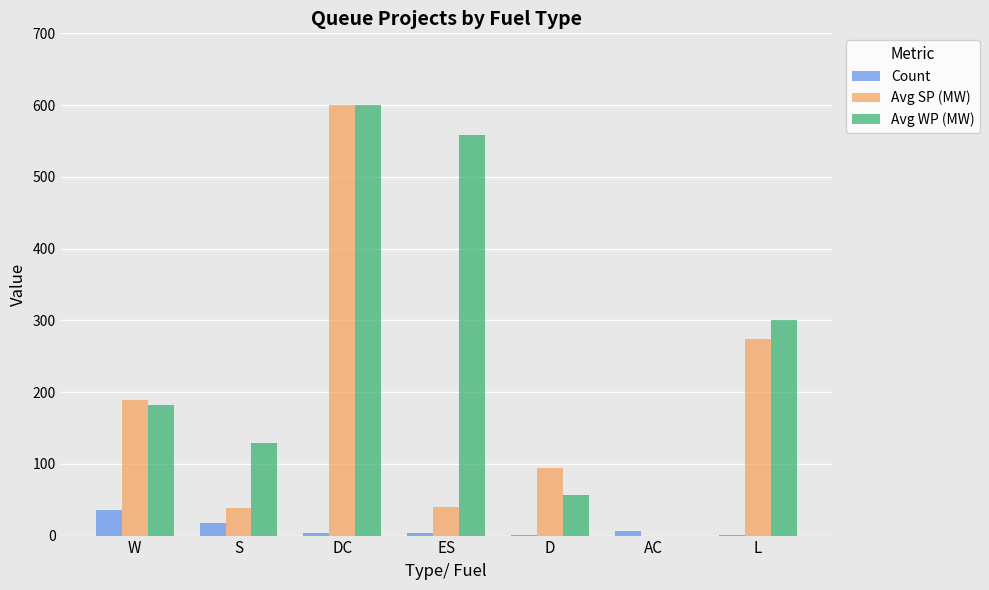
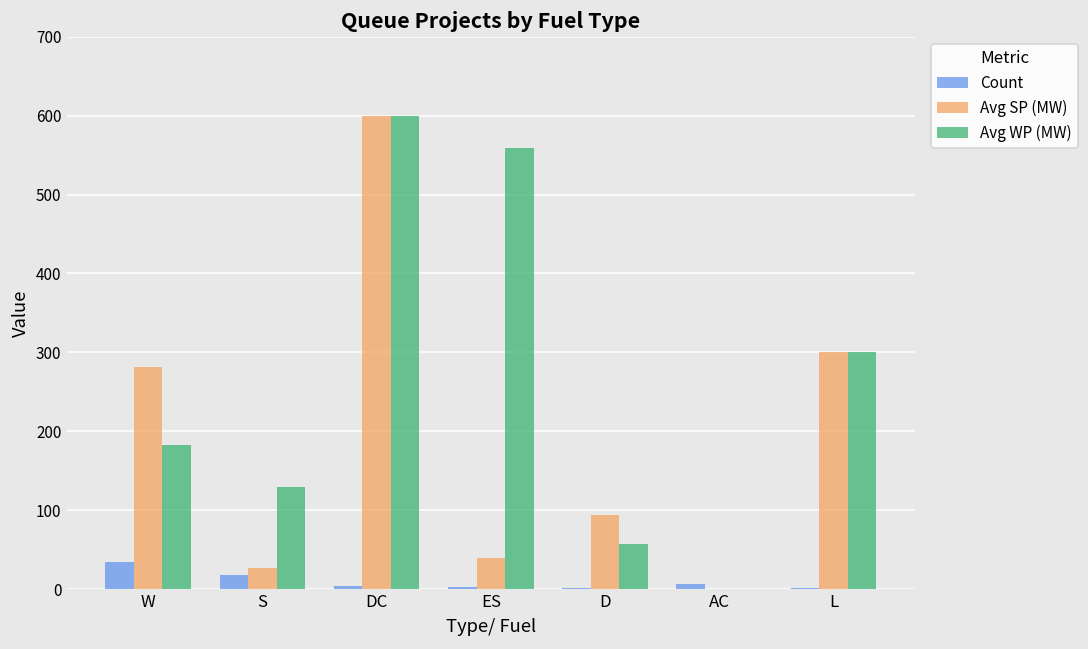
Avg SP (MW), W: 190 -> 280
Avg SP (MW), S: 40 -> 30
Avg SP (MW), L: 270 -> 300
